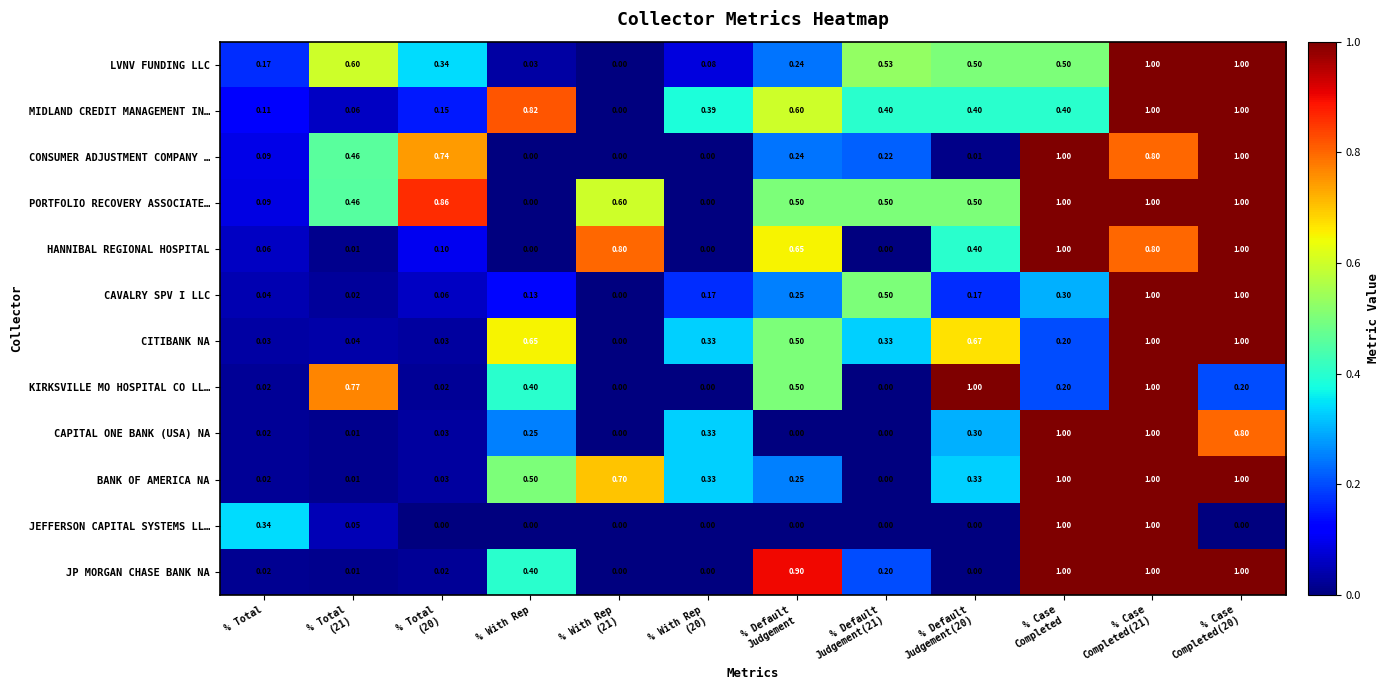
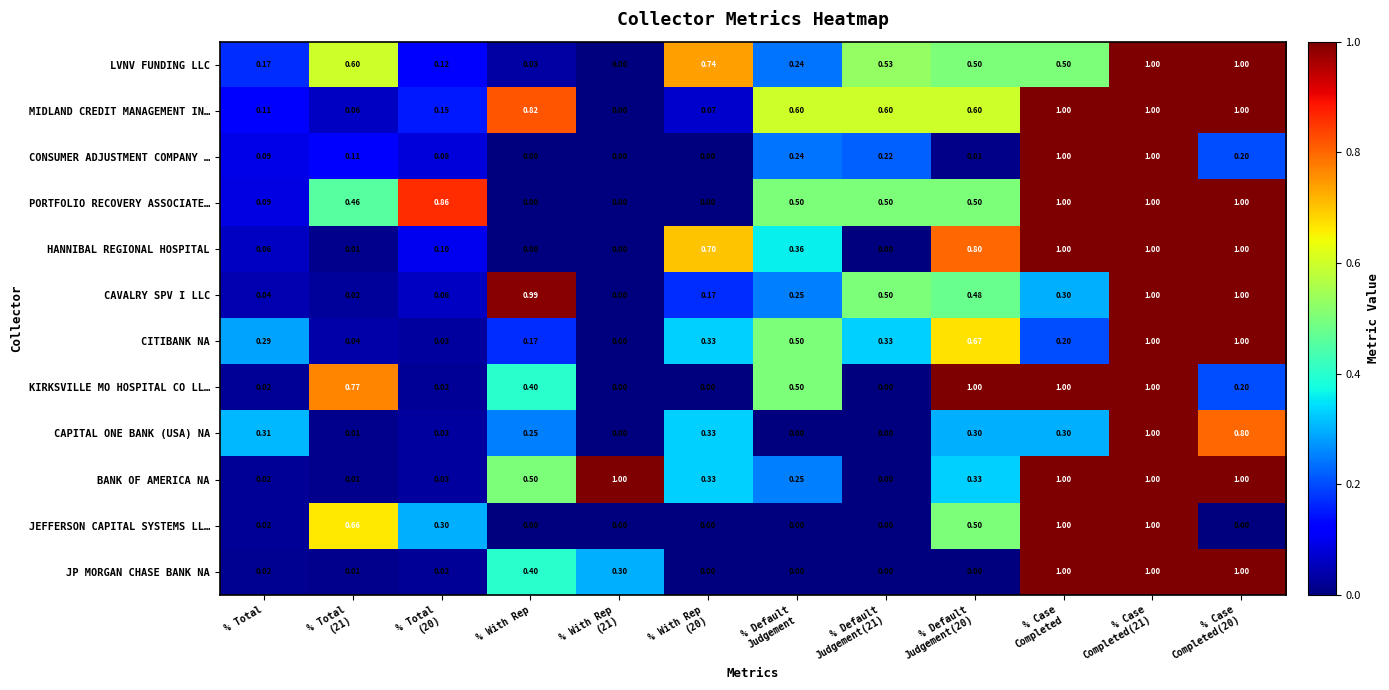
LVNV FUNDING LLC, % Total (20): 0.34 -> 0.12
LVNV FUNDING LLC, % With Rep (20): 0.08 -> 0.74
MIDLAND CREDIT MANAGEMENT IN…, % With Rep (20): 0.39 -> 0.07
MIDLAND CREDIT MANAGEMENT IN…, % Default Judgement(21): 0.40 -> 0.60
MIDLAND CREDIT MANAGEMENT IN…, % Default Judgement(20): 0.40 -> 0.60
MIDLAND CREDIT MANAGEMENT IN…, % Case Completed: 0.40 -> 1.00
CONSUMER ADJUSTMENT COMPANY …, % Total (21): 0.46 -> 0.11
CONSUMER ADJUSTMENT COMPANY …, % Total (20): 0.74 -> 0.08
CONSUMER ADJUSTMENT COMPANY …, % Case Completed(21): 0.80 -> 1.00
CONSUMER ADJUSTMENT COMPANY …, % Case Completed(20): 1.00 -> 0.20
PORTFOLIO RECOVERY ASSOCIATE…, % With Rep (21): 0.60 -> 0.00
HANNIBAL REGIONAL HOSPITAL, % With Rep (21): 0.80 -> 0.00
HANNIBAL REGIONAL HOSPITAL, % With Rep (20): 0.00 -> 0.70
HANNIBAL REGIONAL HOSPITAL, % Default Judgement: 0.65 -> 0.36
HANNIBAL REGIONAL HOSPITAL, % Default Judgement(20): 0.40 -> 0.80
HANNIBAL REGIONAL HOSPITAL, % Case Completed(21): 0.80 -> 1.00
CAVALRY SPV I LLC, % With Rep: 0.13 -> 0.99
CAVALRY SPV I LLC, % Default Judgement(20): 0.17 -> 0.48
CITIBANK NA, % Total: 0.03 -> 0.29
CITIBANK NA, % With Rep: 0.65 -> 0.17
KIRKSVILLE MO HOSPITAL CO LL…, % Case Completed: 0.20 -> 1.00
CAPITAL ONE BANK (USA) NA, % Total: 0.02 -> 0.31
CAPITAL ONE BANK (USA) NA, % Case Completed: 1.00 -> 0.30
BANK OF AMERICA NA, % With Rep (21): 0.70 -> 1.00
JEFFERSON CAPITAL SYSTEMS LL…, % Total: 0.34 -> 0.02
JEFFERSON CAPITAL SYSTEMS LL…, % Total (21): 0.05 -> 0.66
JEFFERSON CAPITAL SYSTEMS LL…, % Total (20): 0.00 -> 0.30
JEFFERSON CAPITAL SYSTEMS LL…, % Default Judgement(20): 0.00 -> 0.50
JP MORGAN CHASE BANK NA, % With Rep (21): 0.00 -> 0.30
JP MORGAN CHASE BANK NA, % Default Judgement: 0.90 -> 0.00
JP MORGAN CHASE BANK NA, % Default Judgement(21): 0.20 -> 0.00
